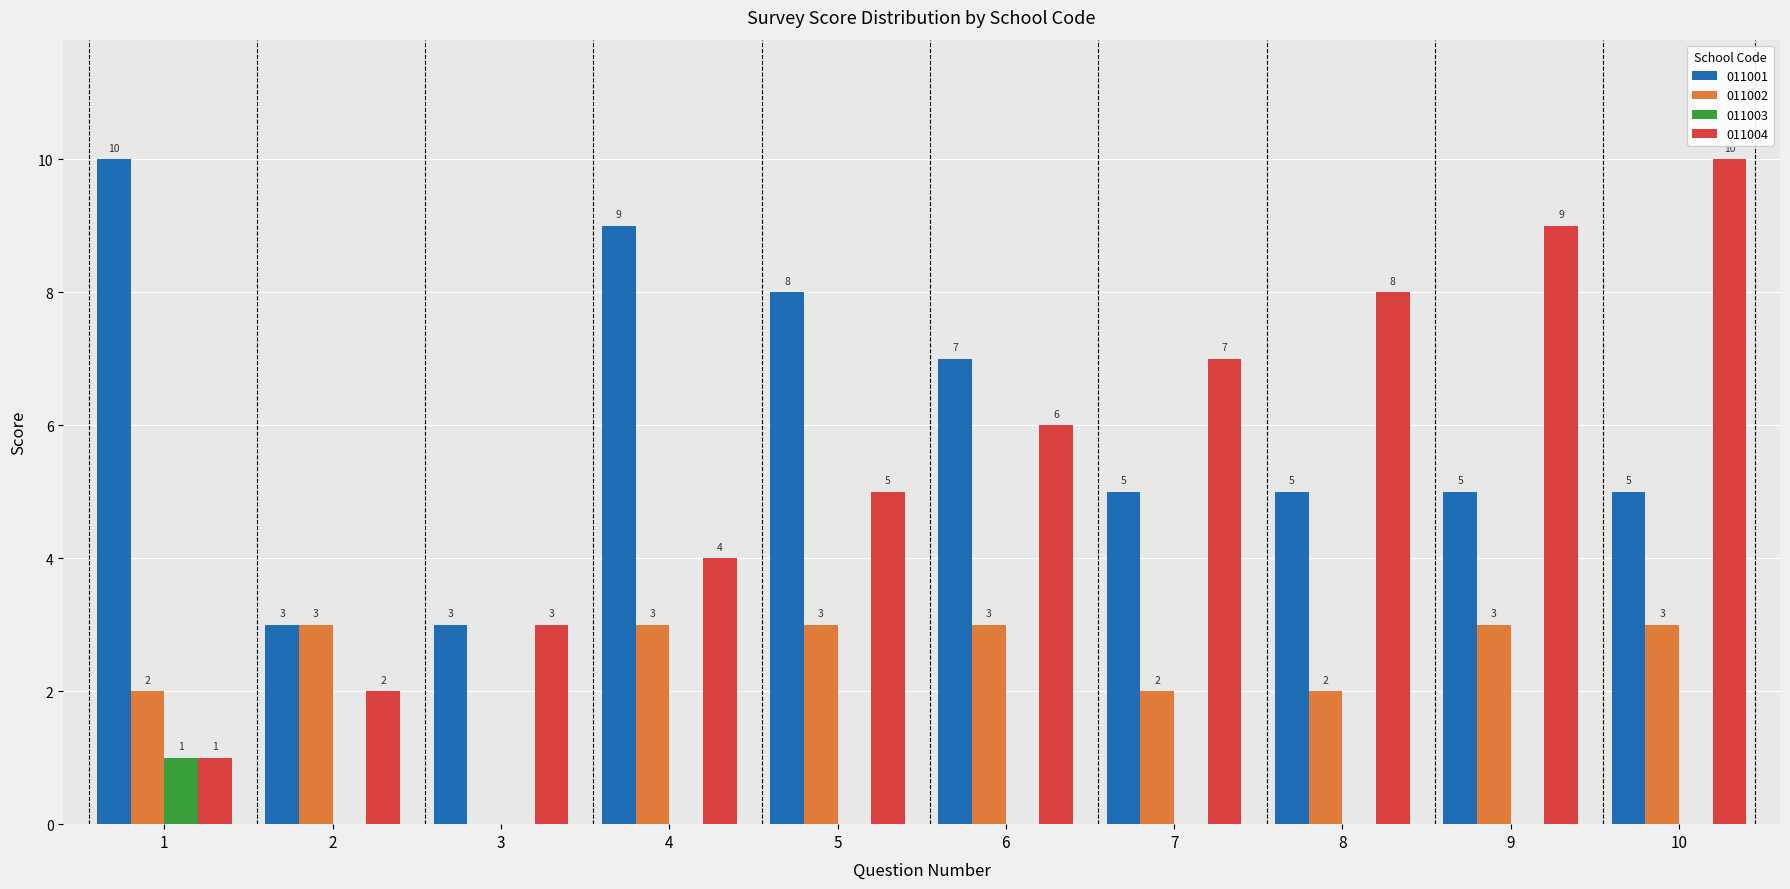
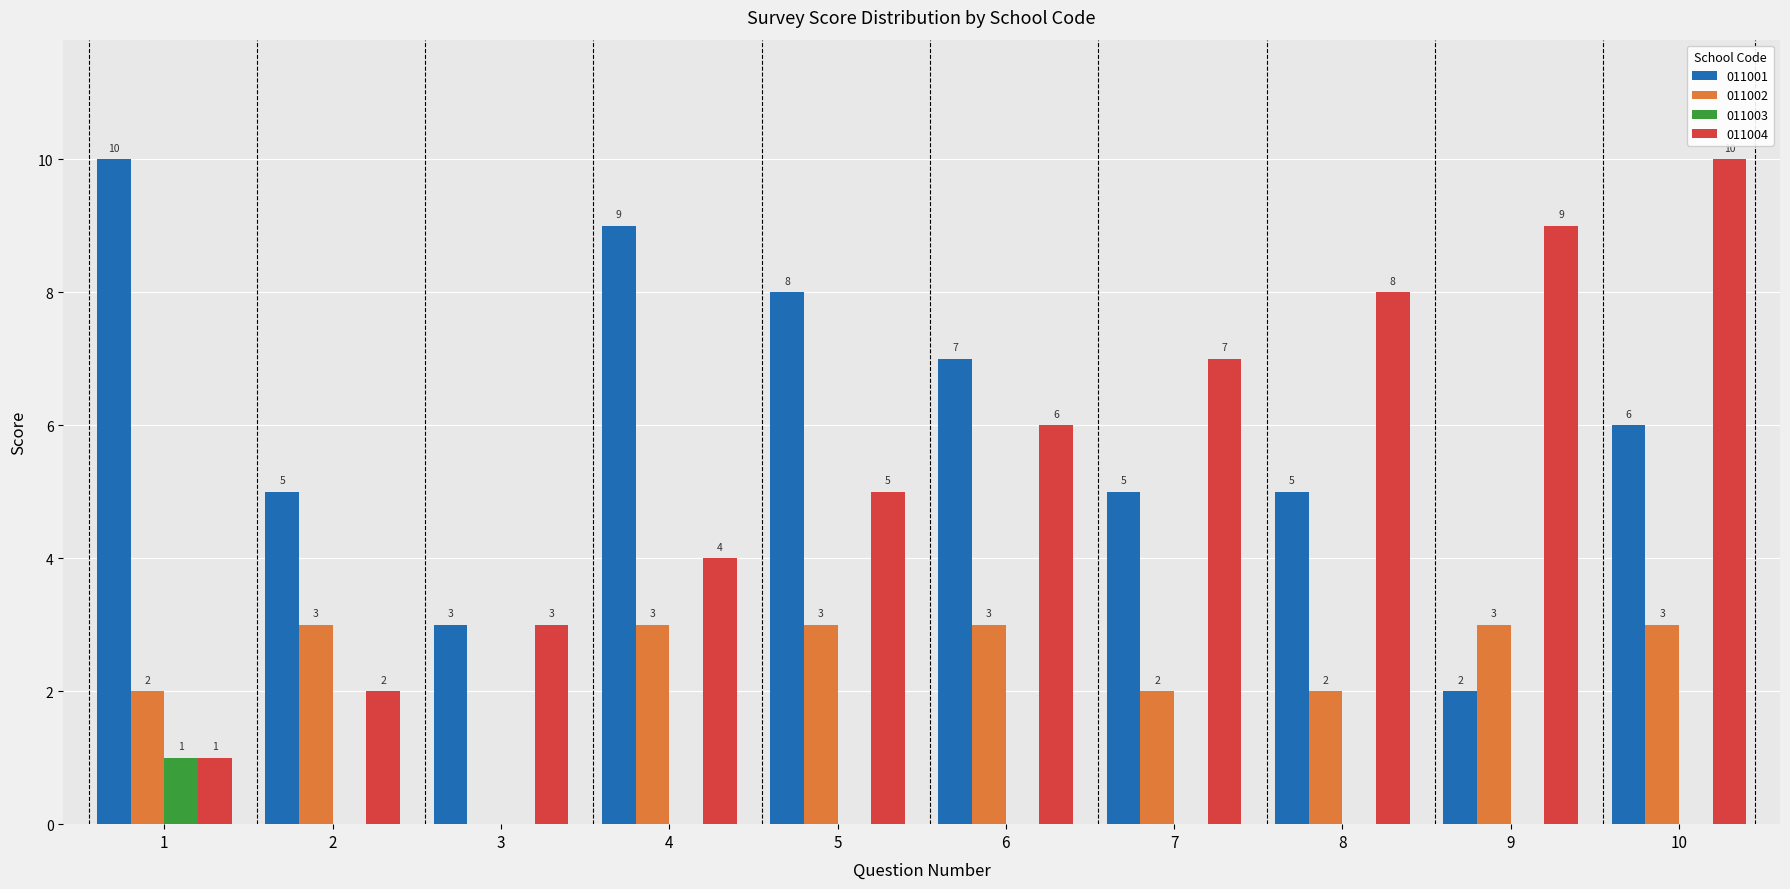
011001, 2: 3 -> 5
011001, 9: 5 -> 2
011001, 10: 5 -> 6
